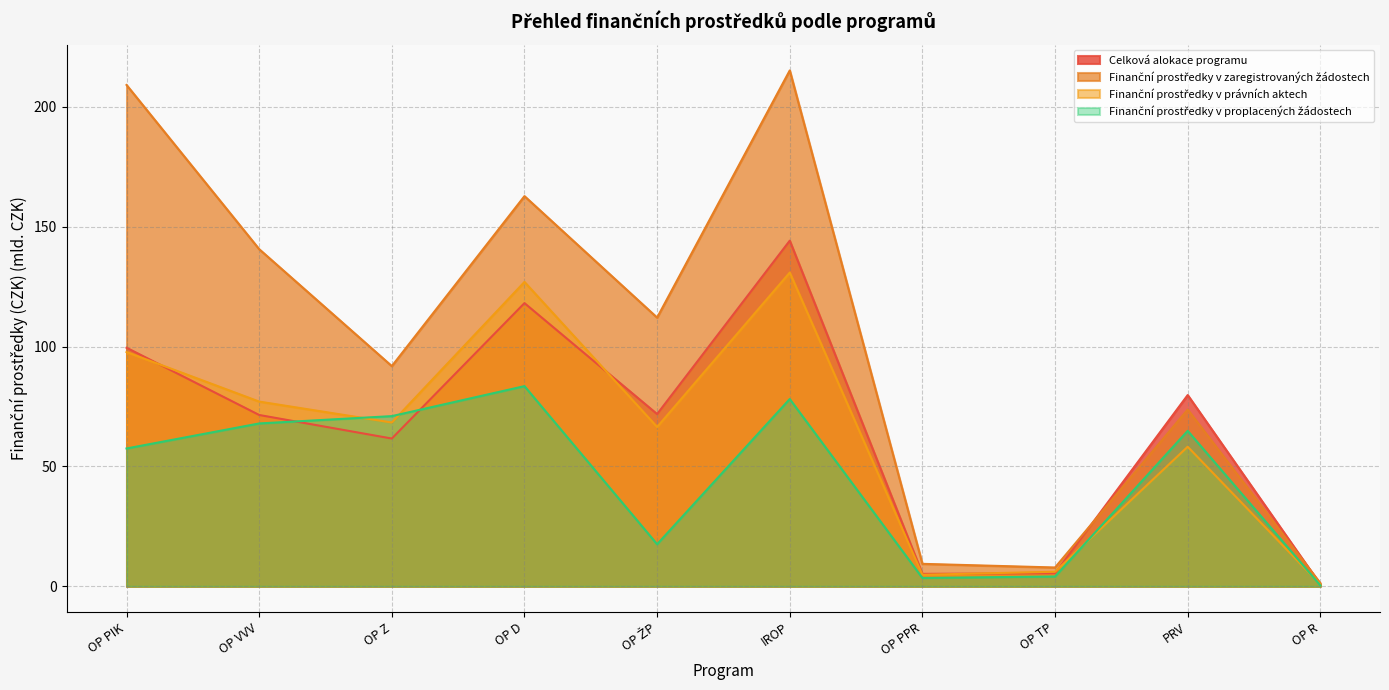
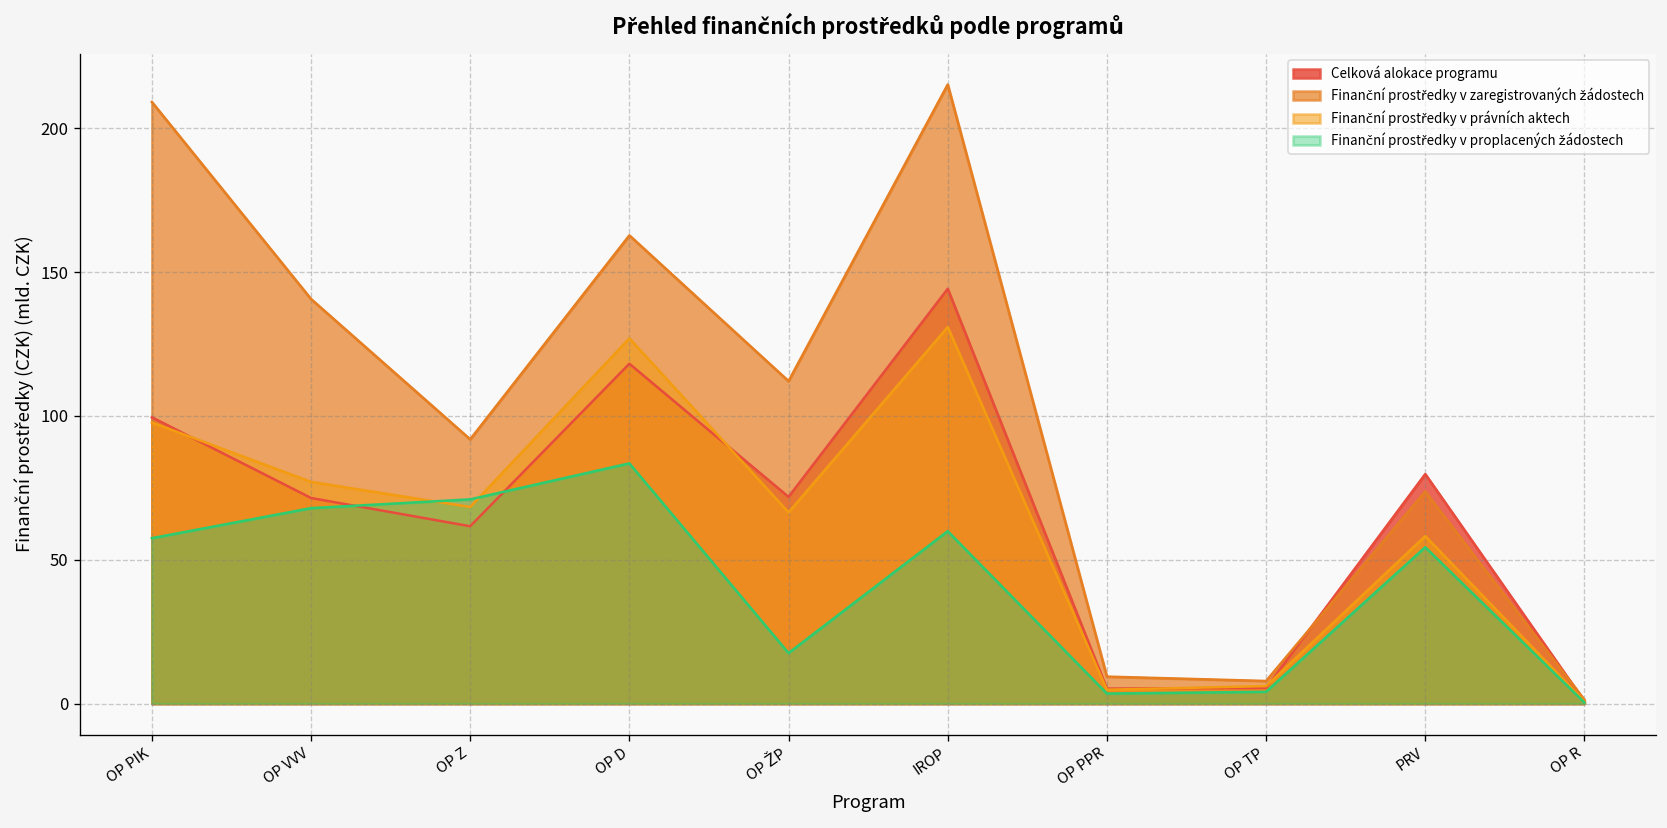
Finanční prostředky v proplacených žádostech, IROP: 78 -> 60
Finanční prostředky v proplacených žádostech, PRV: 65 -> 54
